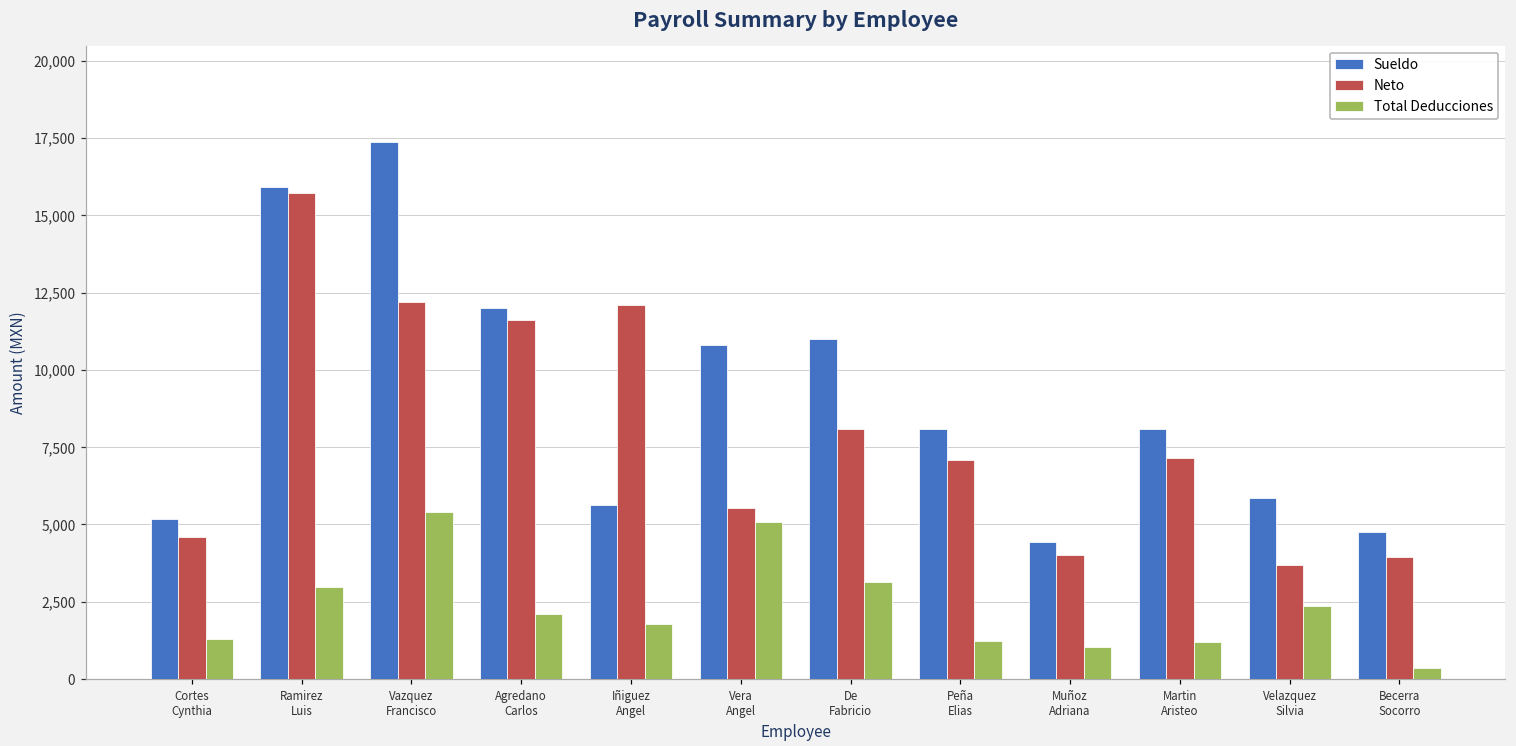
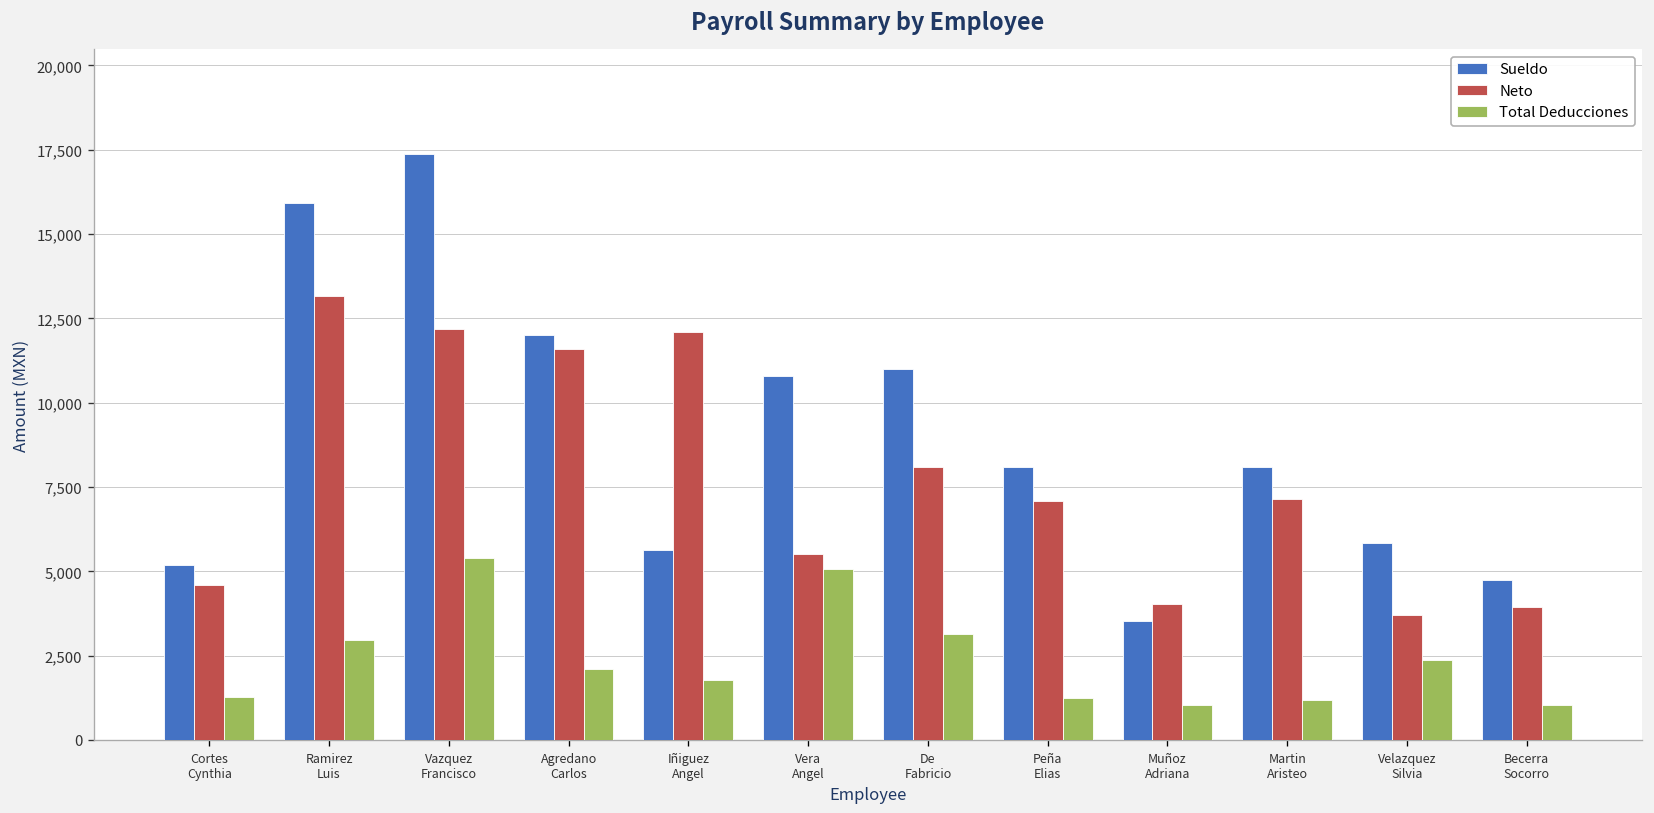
Neto, Ramirez Luis: 15,700 -> 13,200
Sueldo, Muñoz Adriana: 4,400 -> 3,500
Total Deducciones, Becerra Socorro: 400 -> 1,000
